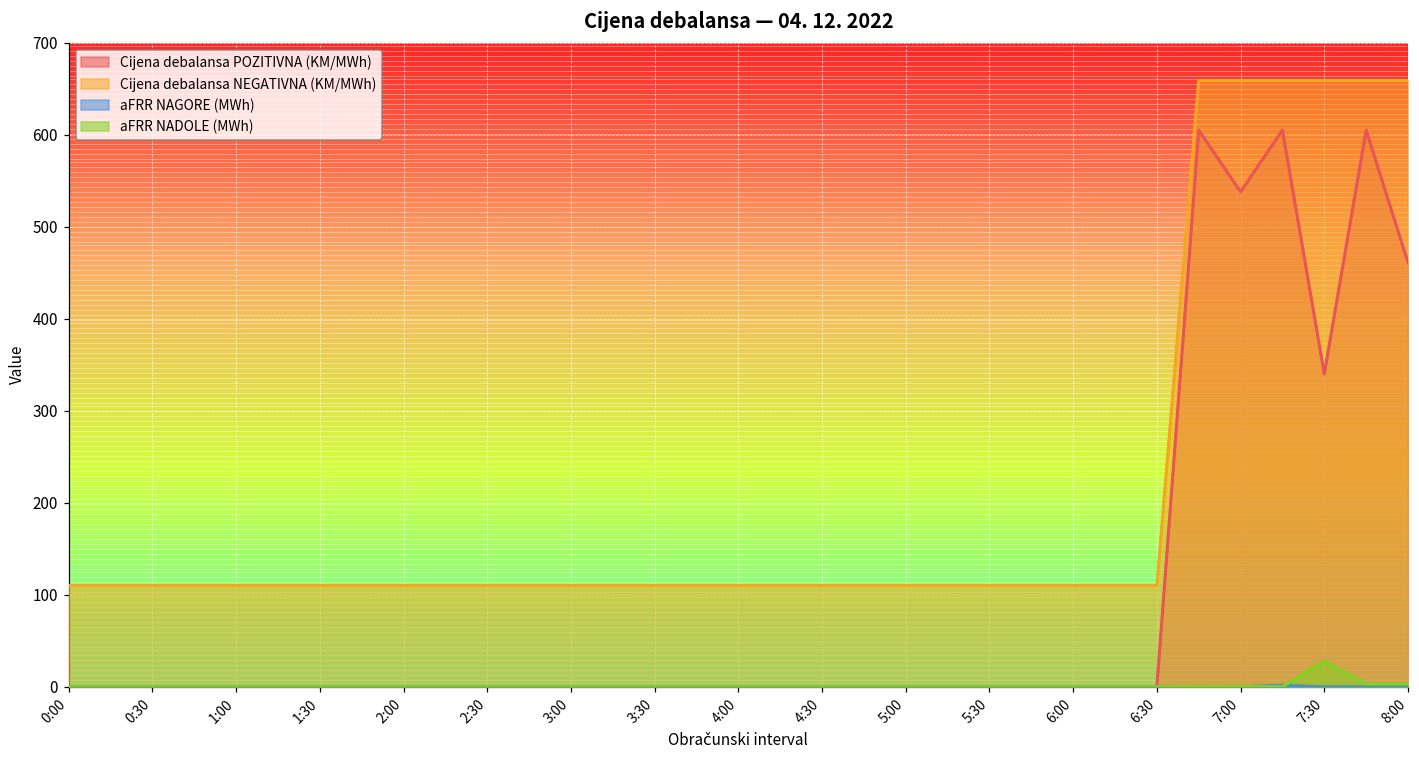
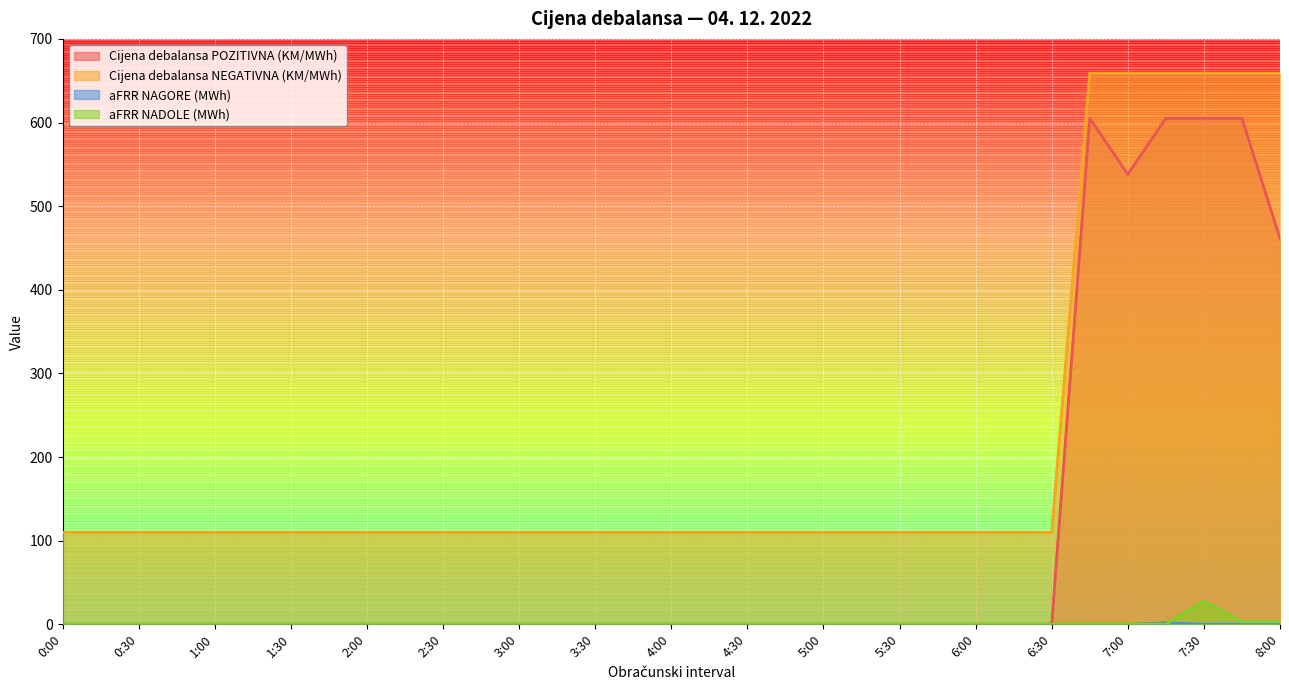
Cijena debalansa POZITIVNA (KM/MWh), 7:30: 340 -> 610
